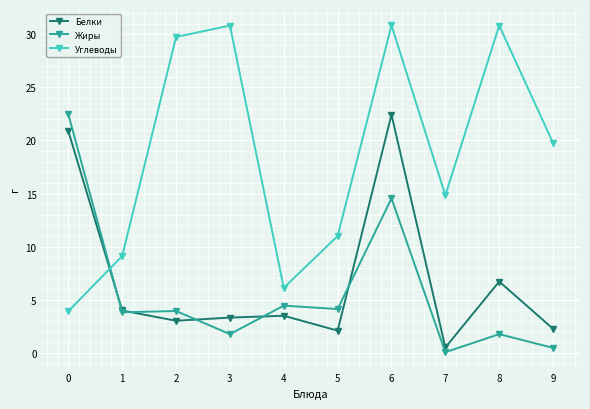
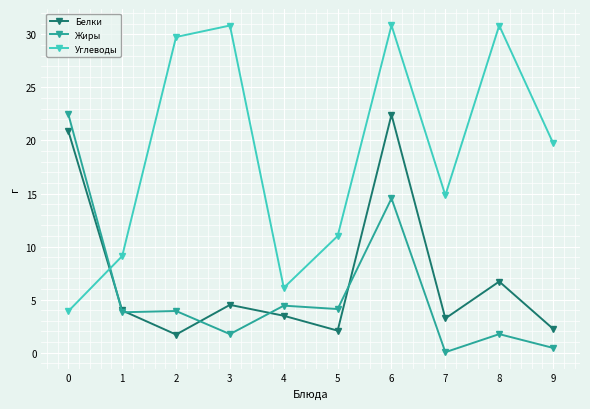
Белки, 2: 3.0 -> 1.7
Белки, 3: 3.3 -> 4.5
Белки, 7: 0.5 -> 3.2
